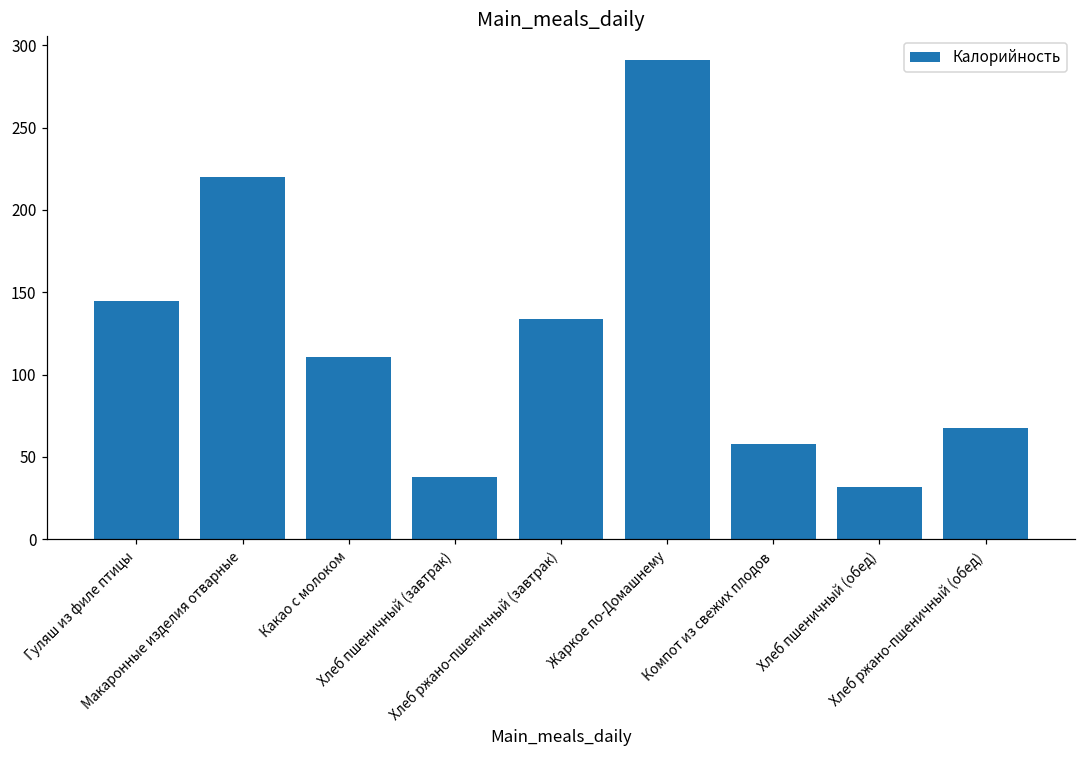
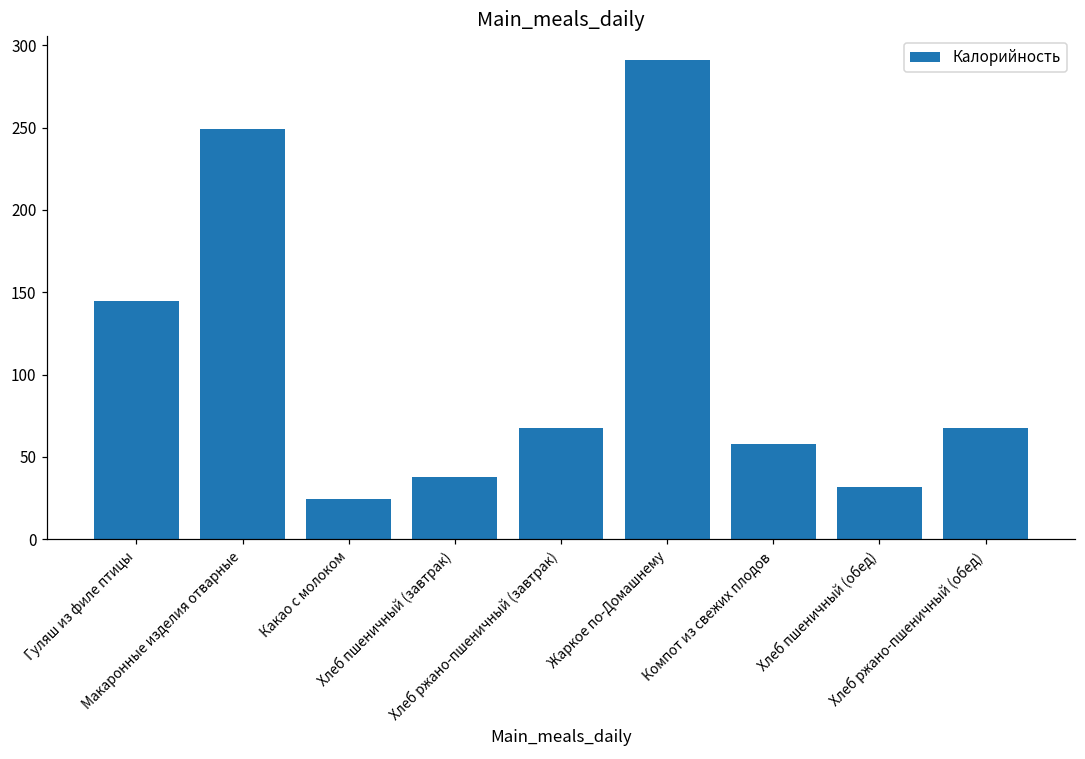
Макаронные изделия отварные: 220 -> 249
Какао с молоком: 111 -> 24
Хлеб ржано-пшеничный (завтрак): 134 -> 67
